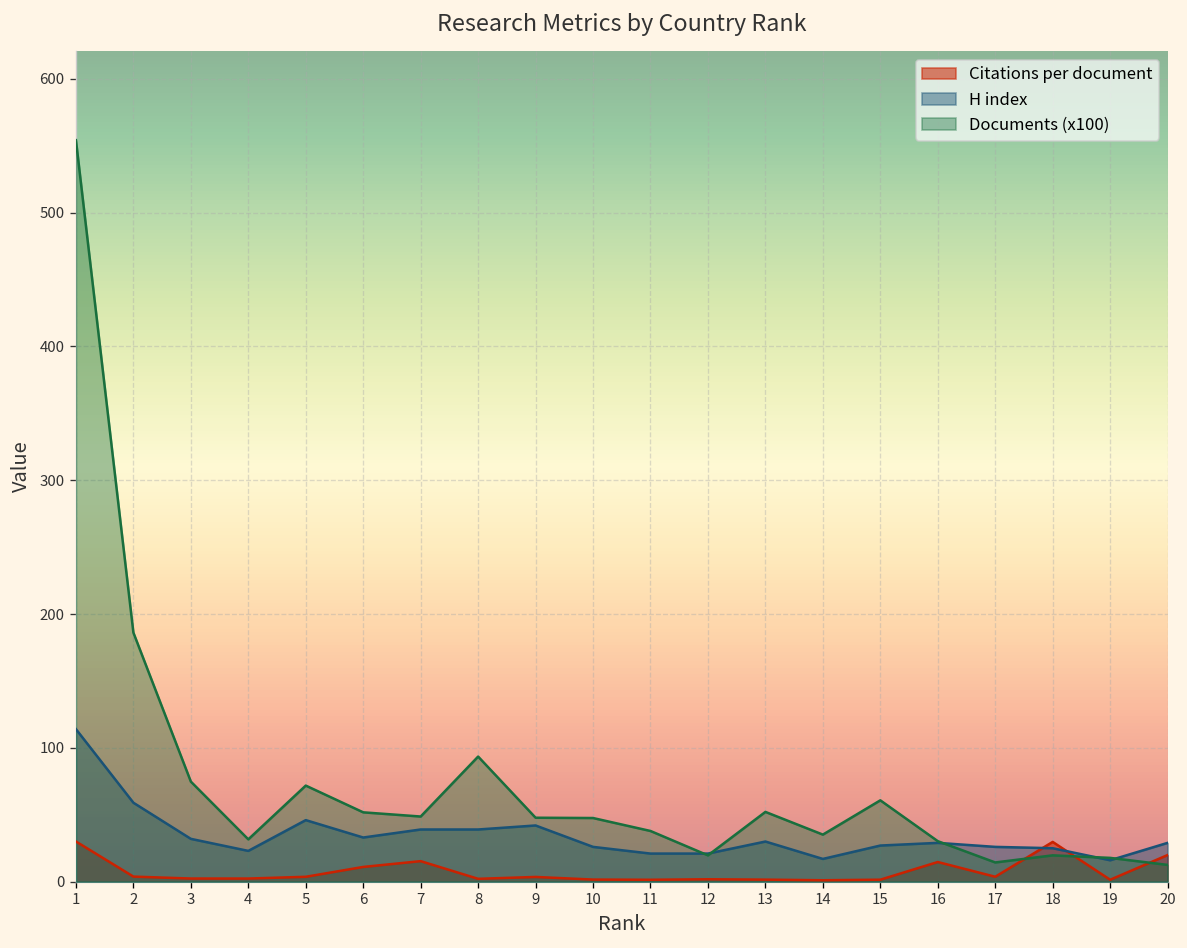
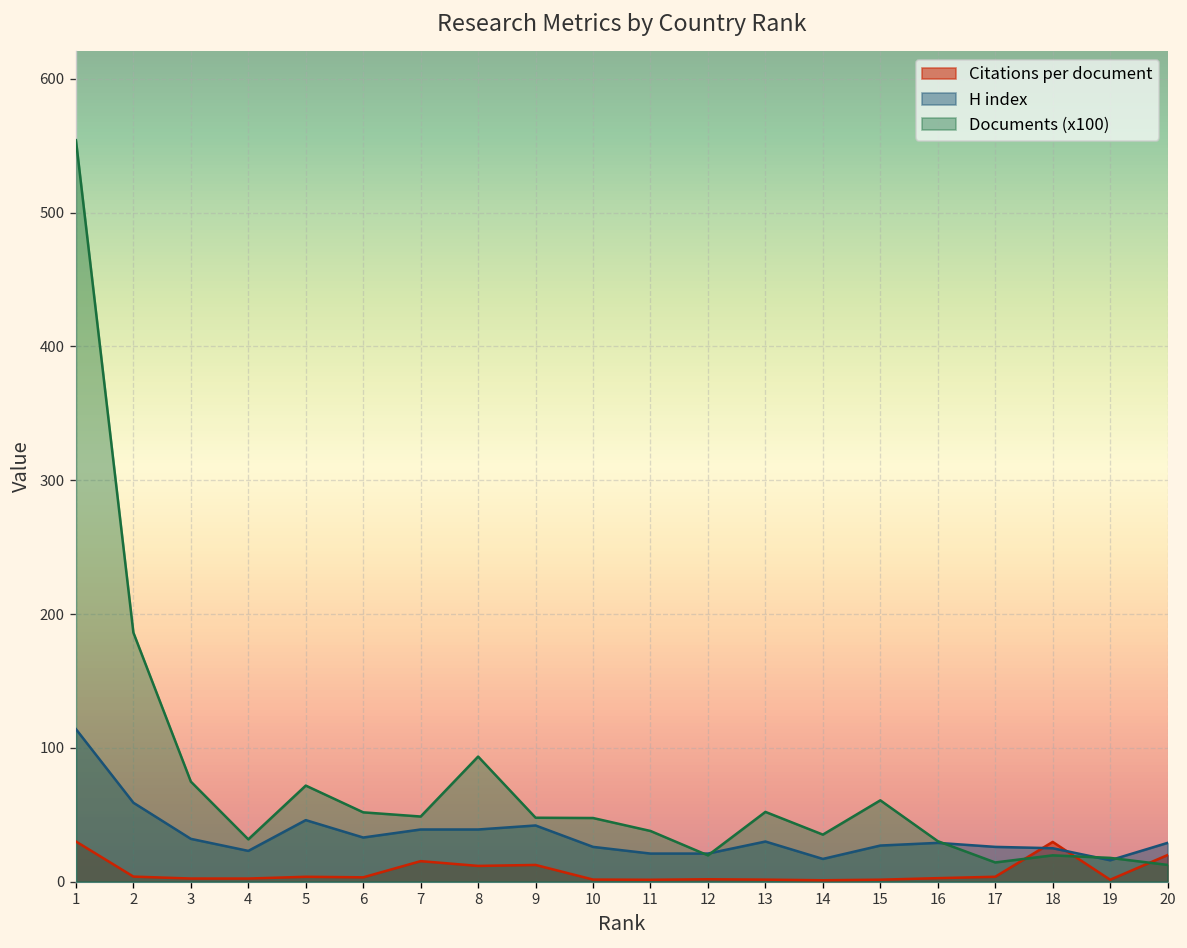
Citations per document, 6: 11 -> 3
Citations per document, 8: 2 -> 12
Citations per document, 9: 4 -> 13
Citations per document, 16: 15 -> 3
